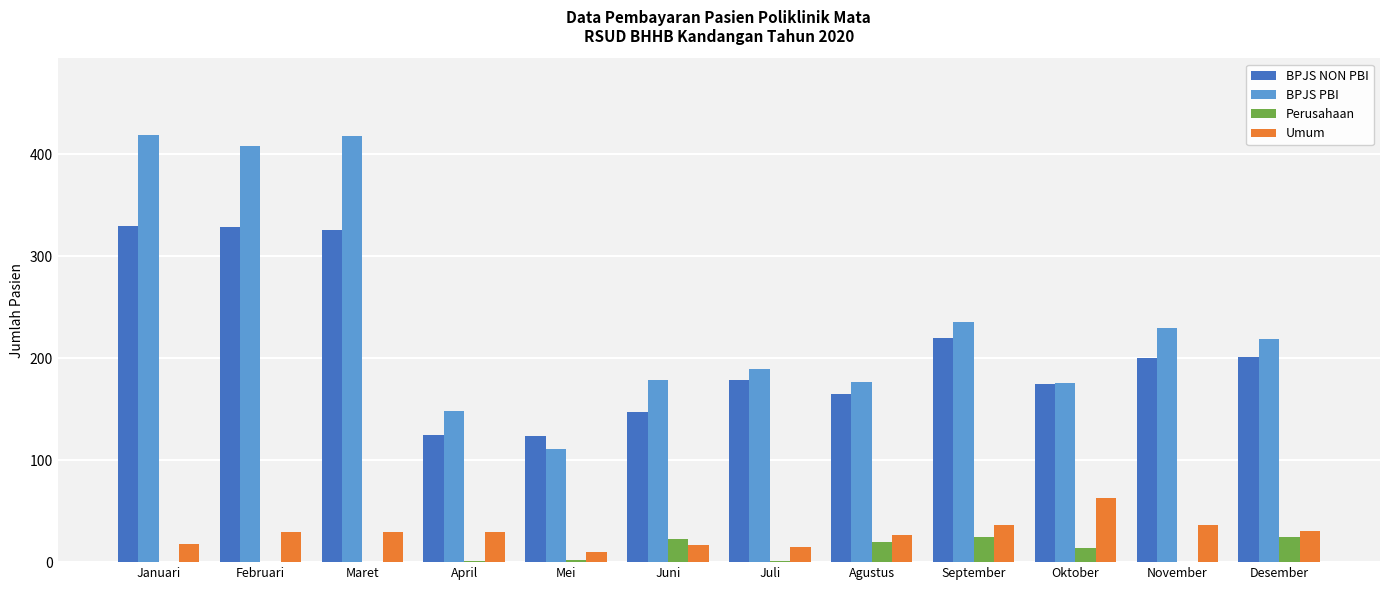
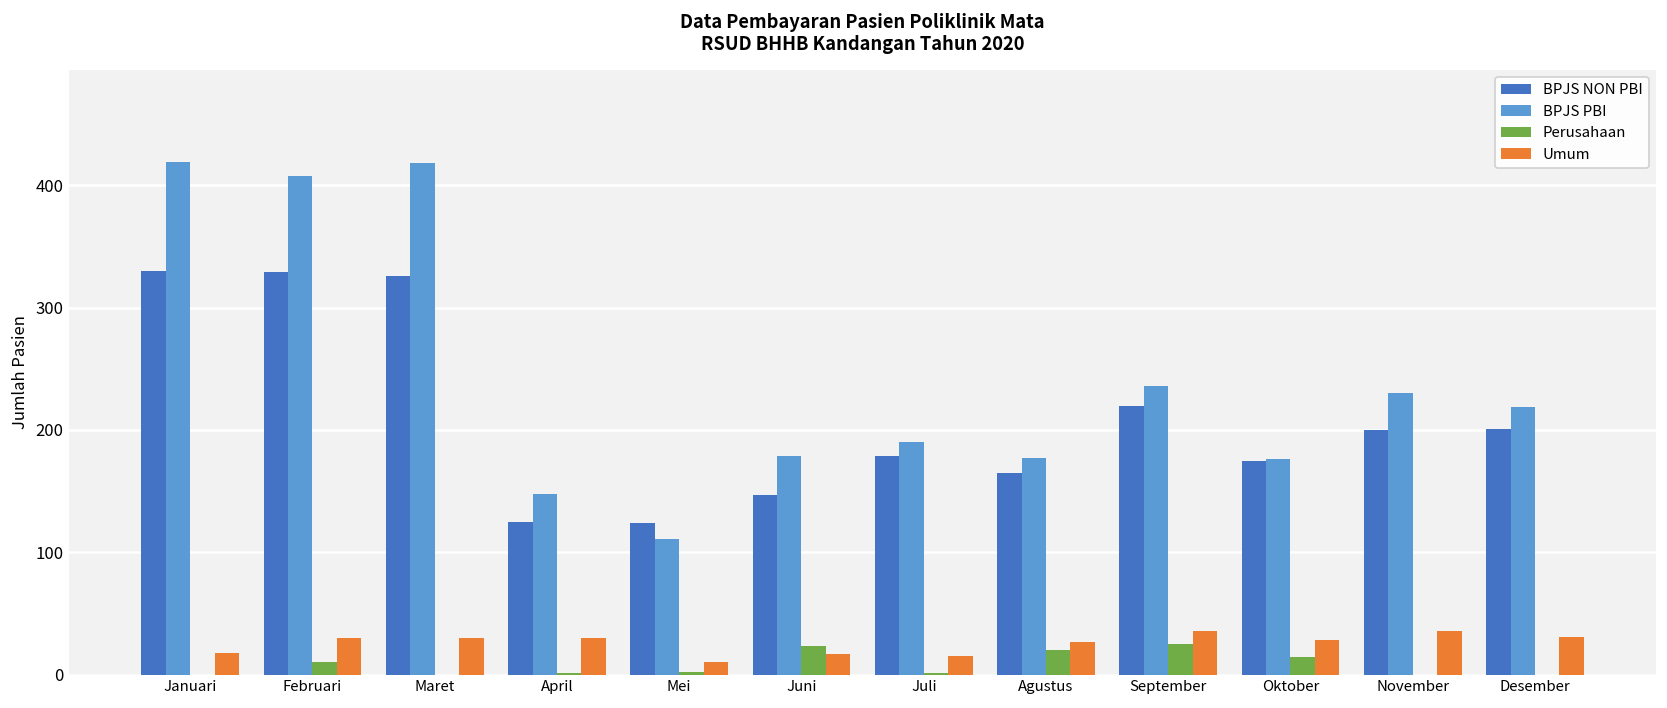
Perusahaan, Februari: 0 -> 10
Umum, Oktober: 63 -> 28
Perusahaan, Desember: 25 -> 0
